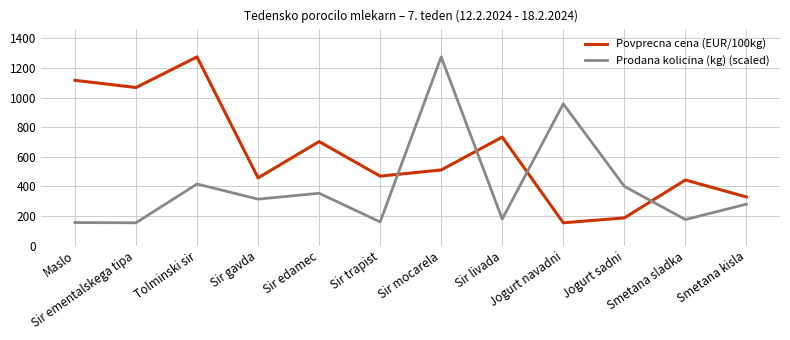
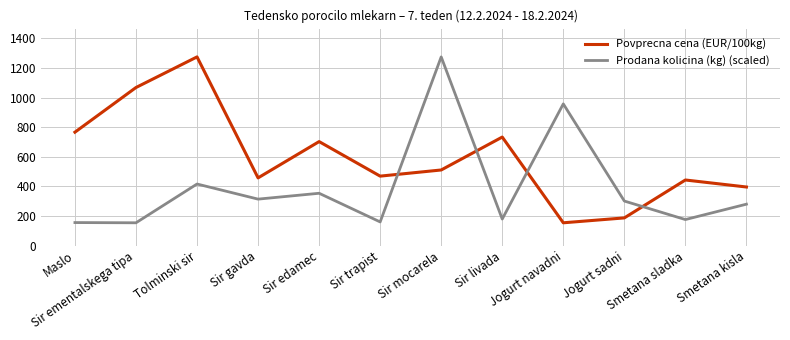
Povprecna cena (EUR/100kg), Maslo: 1120 -> 770
Prodana kolicina (kg) (scaled), Jogurt sadni: 400 -> 300
Povprecna cena (EUR/100kg), Smetana kisla: 330 -> 400
